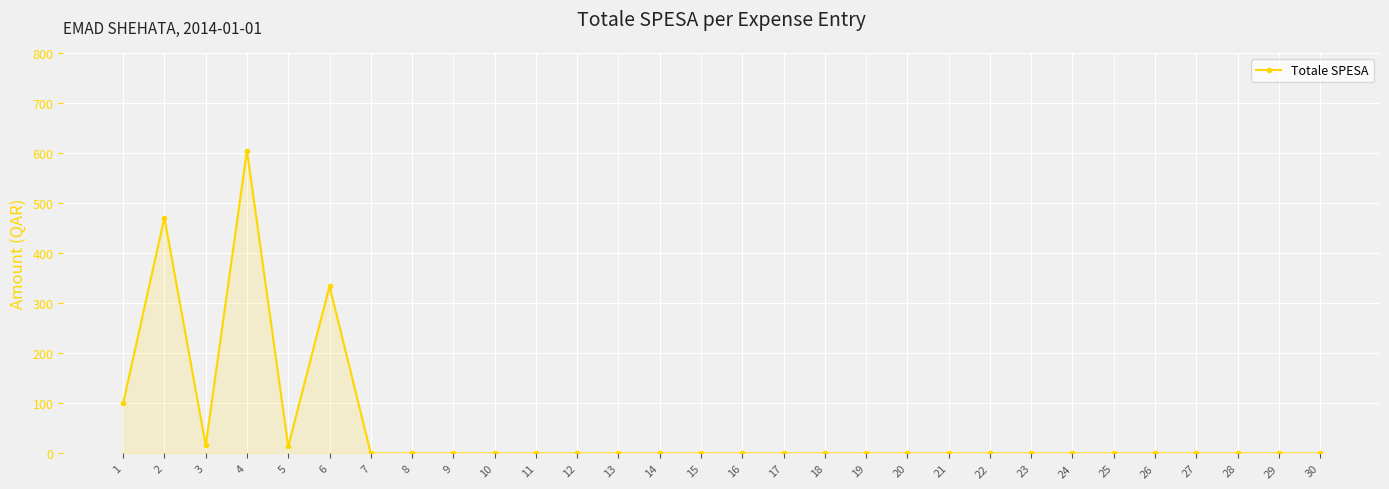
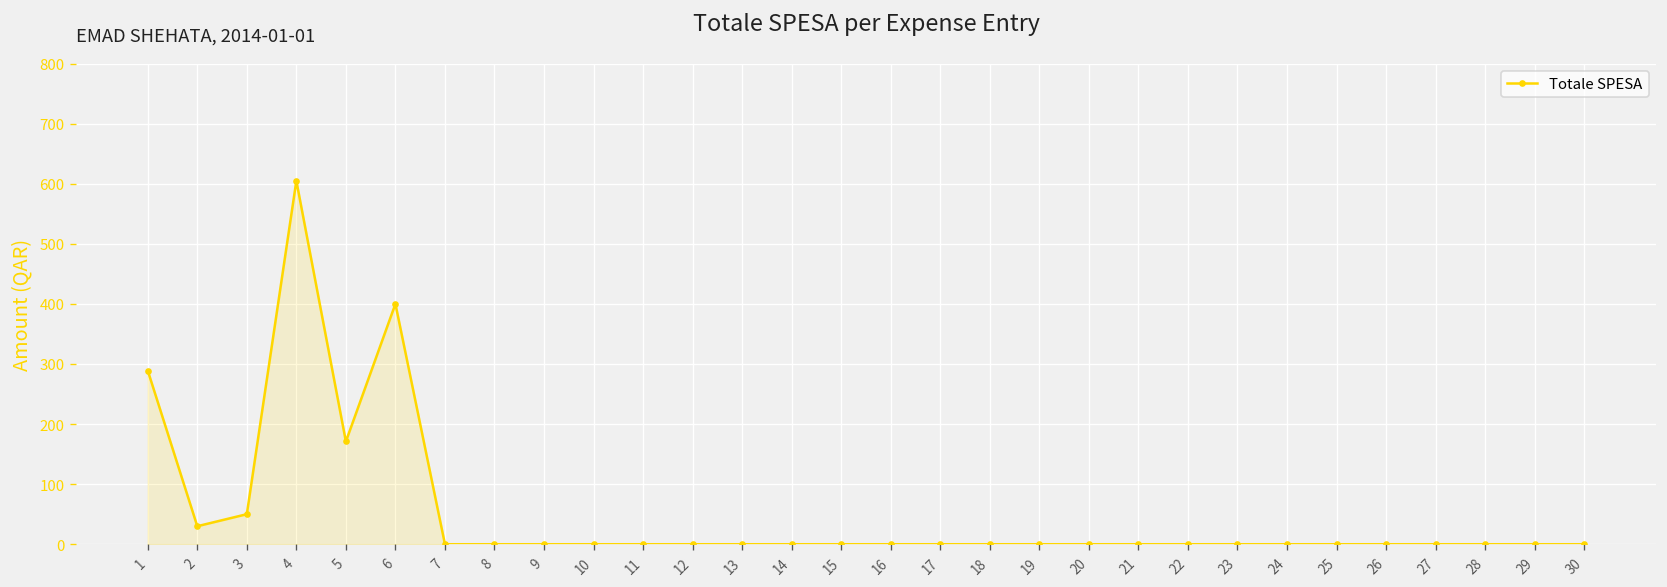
1: 100 -> 290
2: 470 -> 30
3: 20 -> 50
5: 10 -> 170
6: 330 -> 400
